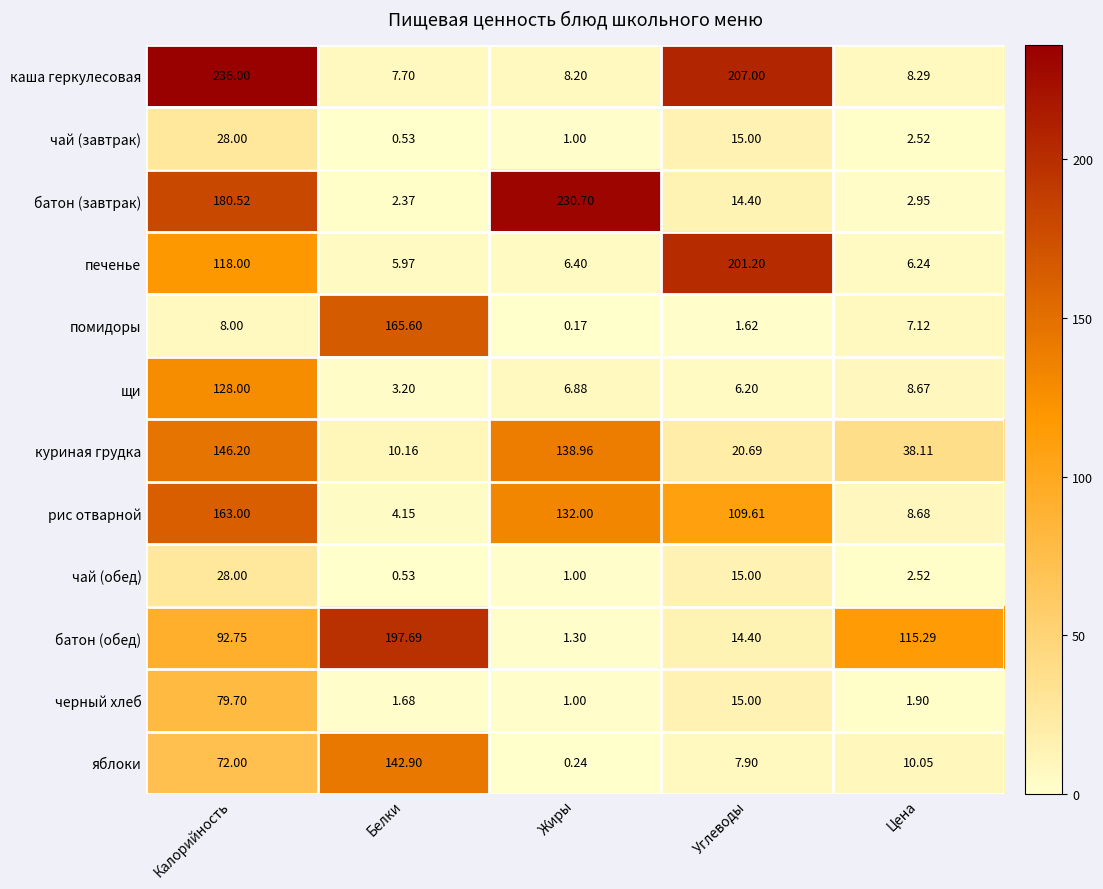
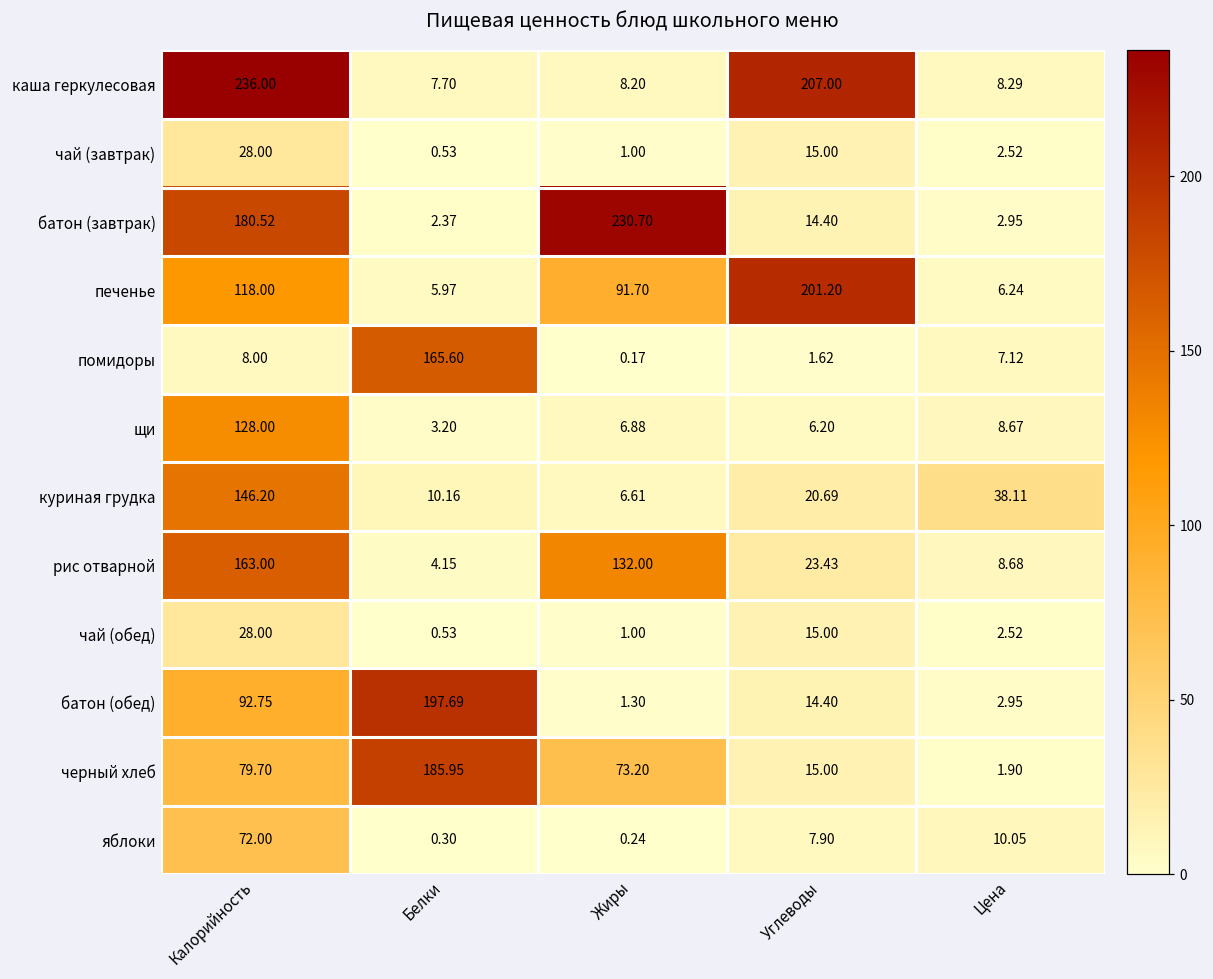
печенье, Жиры: 6.40 -> 91.70
куриная грудка, Жиры: 138.96 -> 6.61
рис отварной, Углеводы: 109.61 -> 23.43
батон (обед), Цена: 115.29 -> 2.95
черный хлеб, Белки: 1.68 -> 185.95
черный хлеб, Жиры: 1.00 -> 73.20
яблоки, Белки: 142.90 -> 0.30
